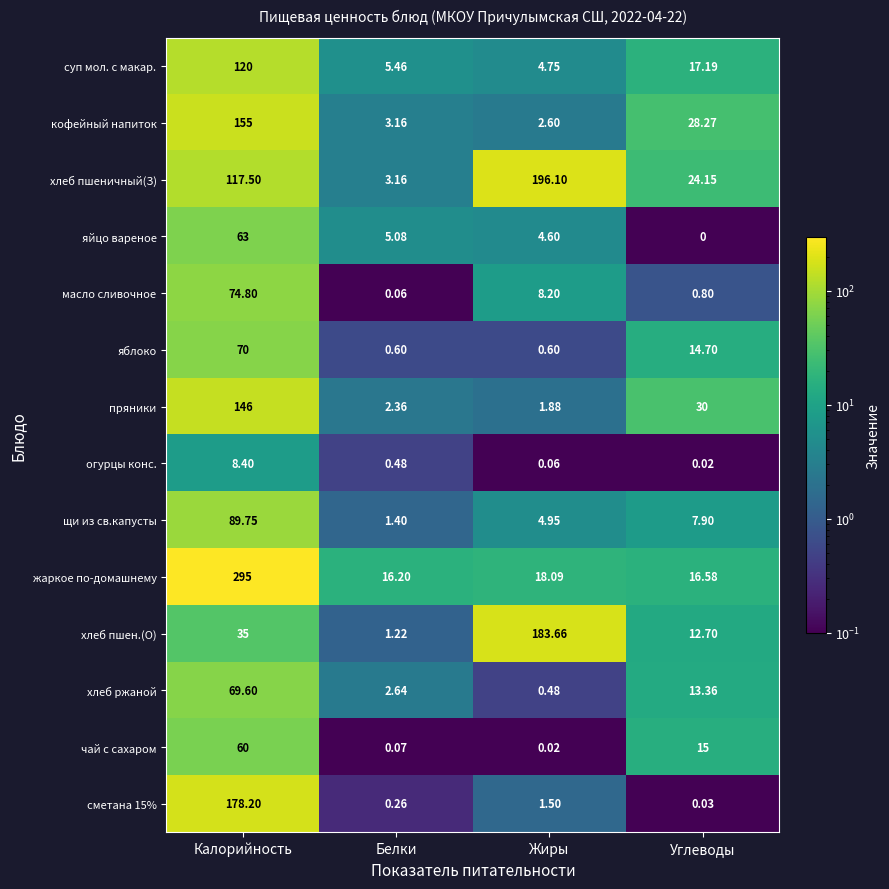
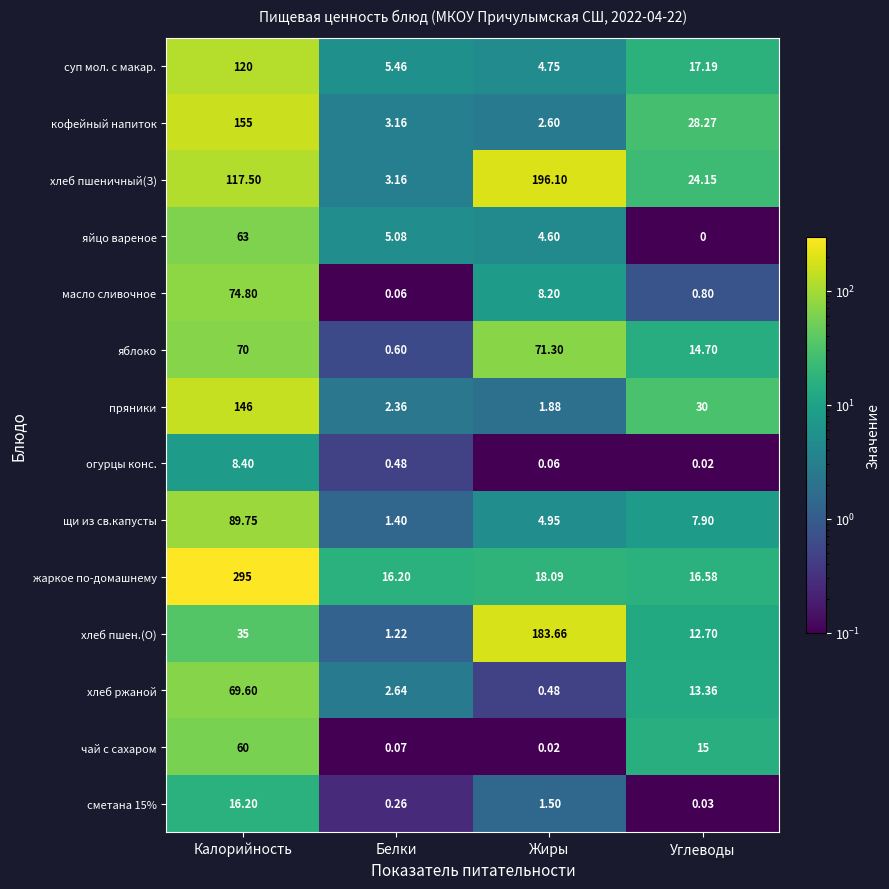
яблоко, Жиры: 0.60 -> 71.30
сметана 15%, Калорийность: 178.20 -> 16.20
